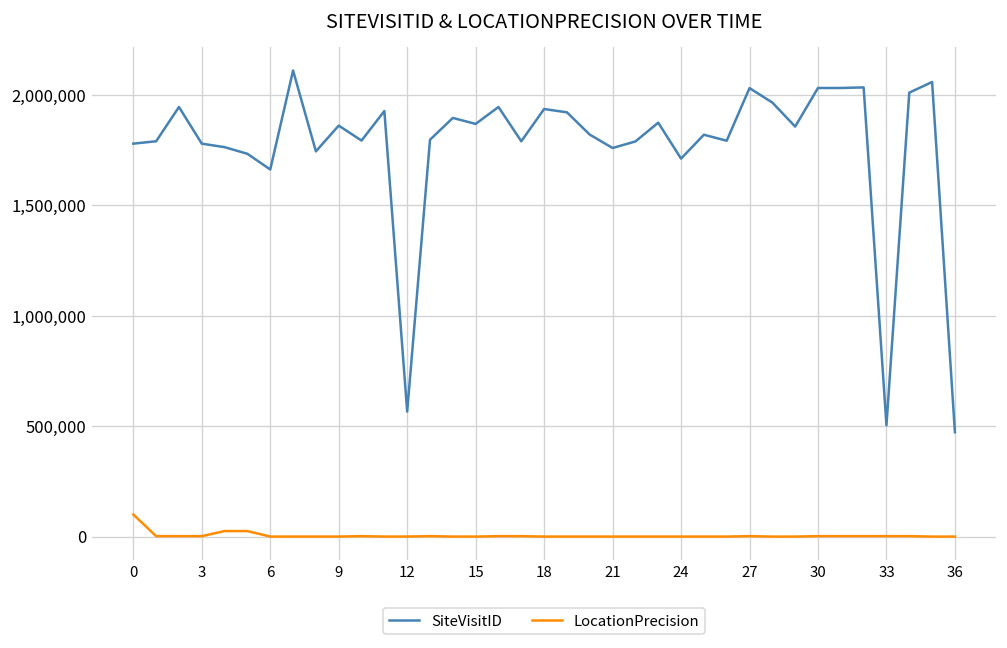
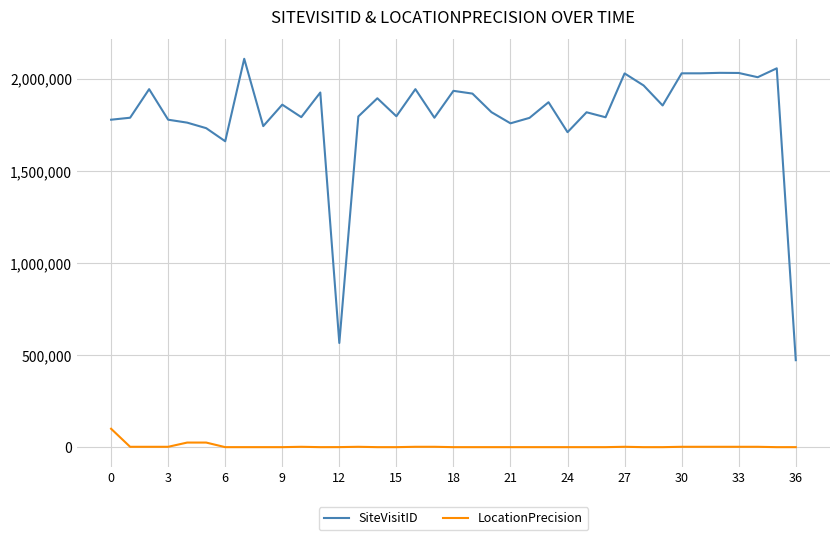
SiteVisitID, 15: 1,870,000 -> 1,800,000
SiteVisitID, 33: 500,000 -> 2,030,000
